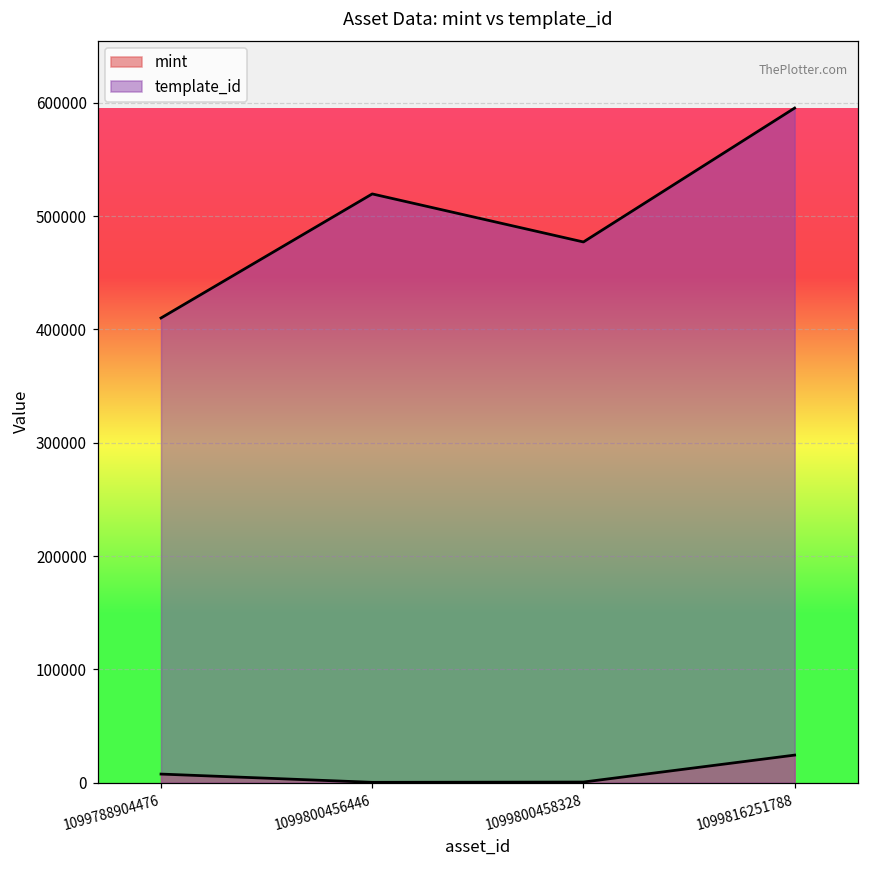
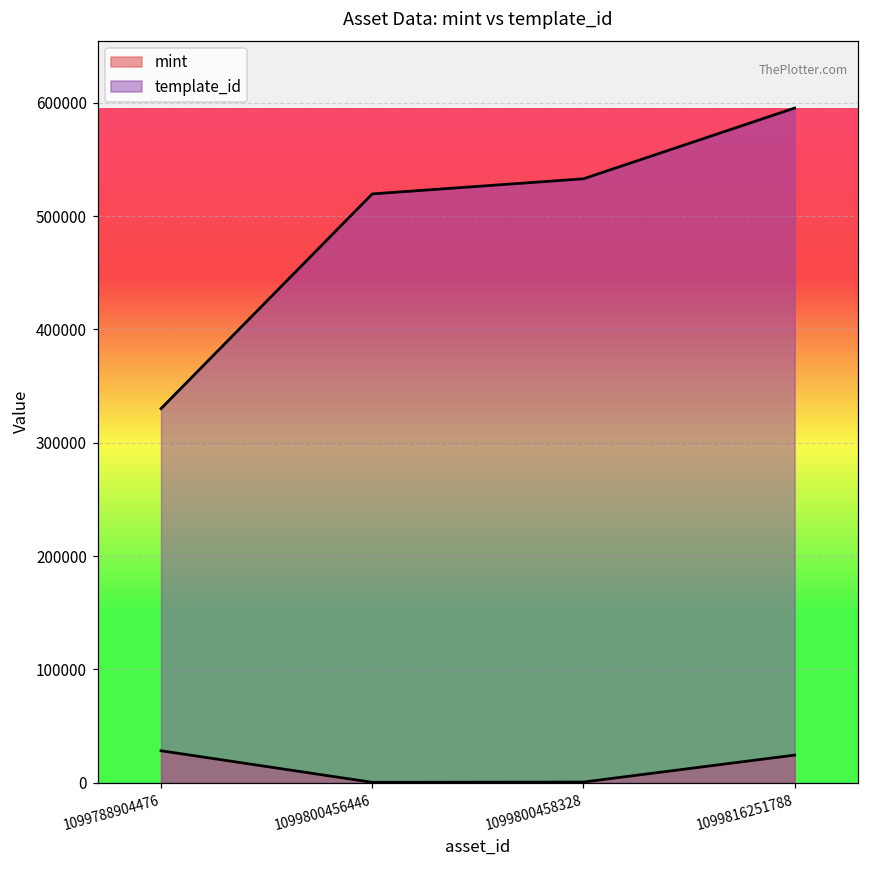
mint, 1099788904476: 8000 -> 28000
template_id, 1099788904476: 410000 -> 330000
template_id, 1099800458328: 477000 -> 533000
